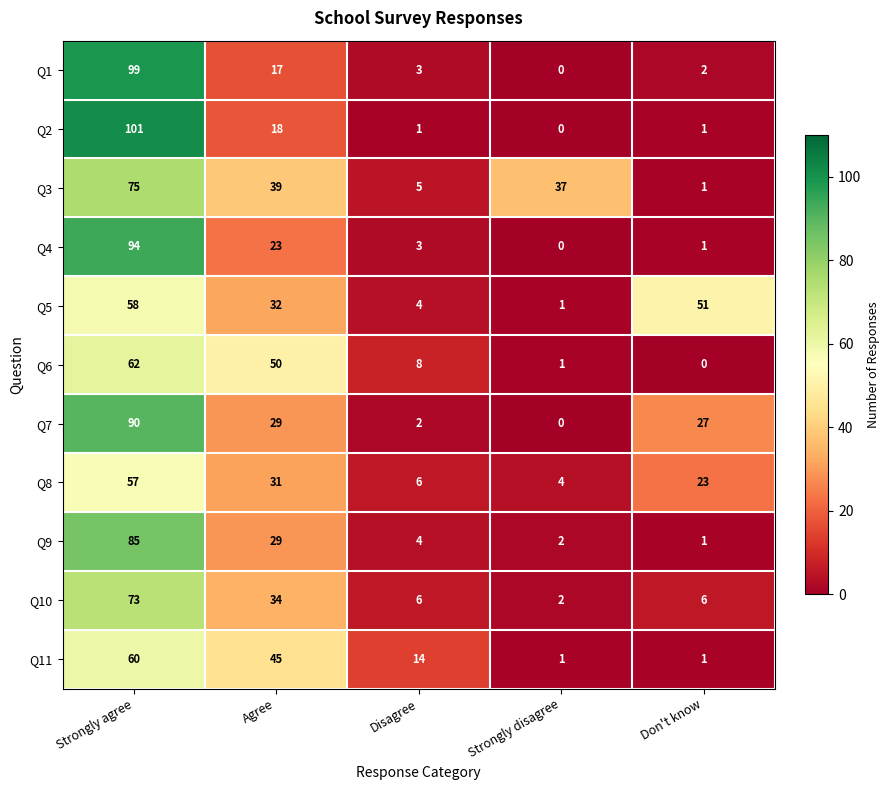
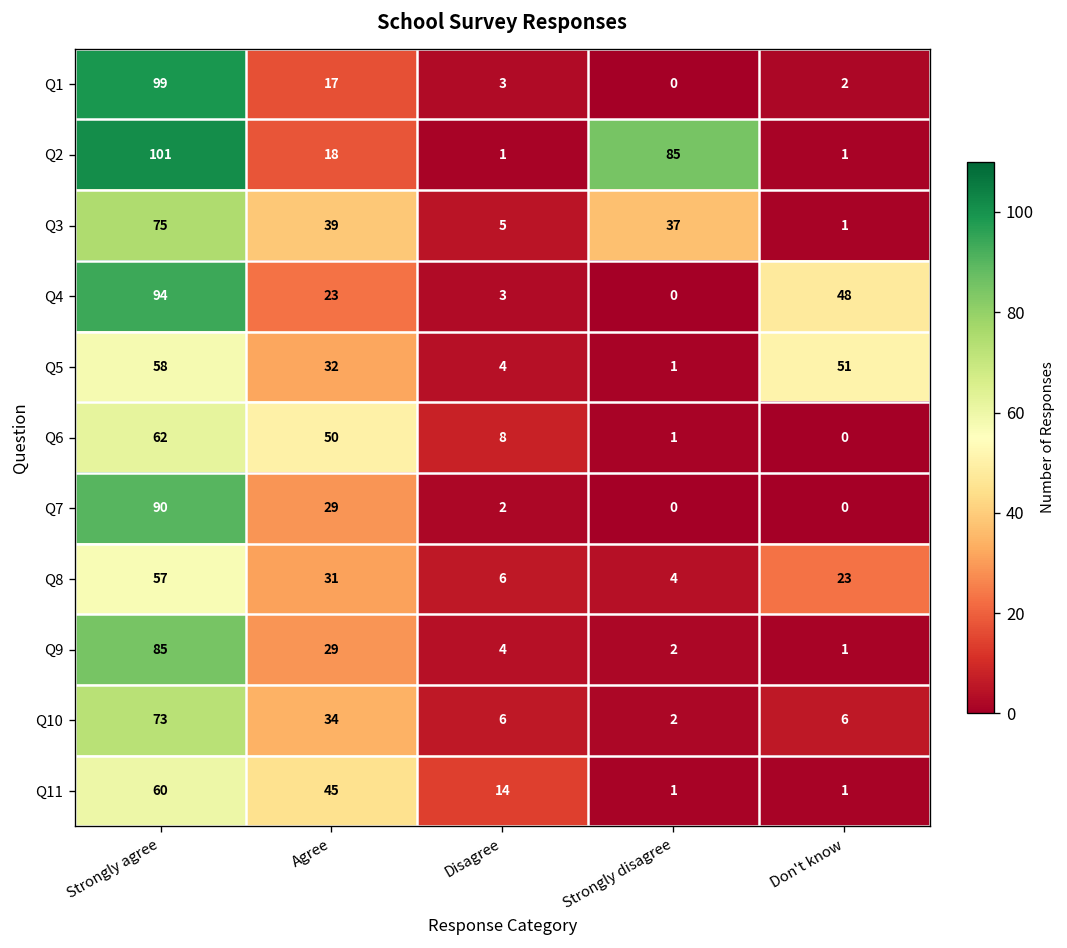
Q2, Strongly disagree: 0 -> 85
Q4, Don't know: 1 -> 48
Q7, Don't know: 27 -> 0
